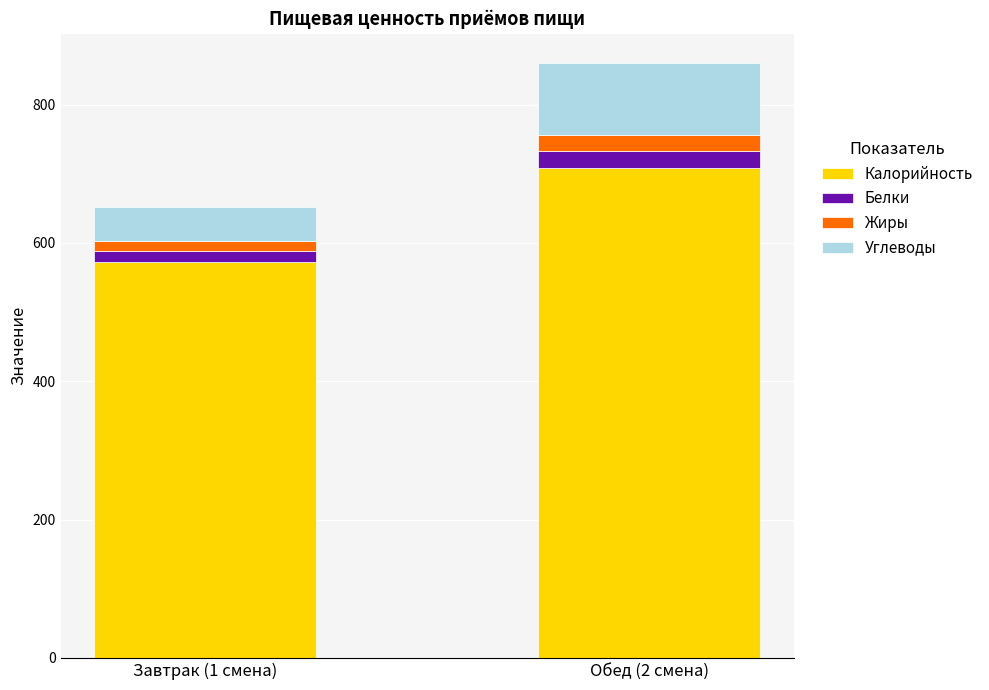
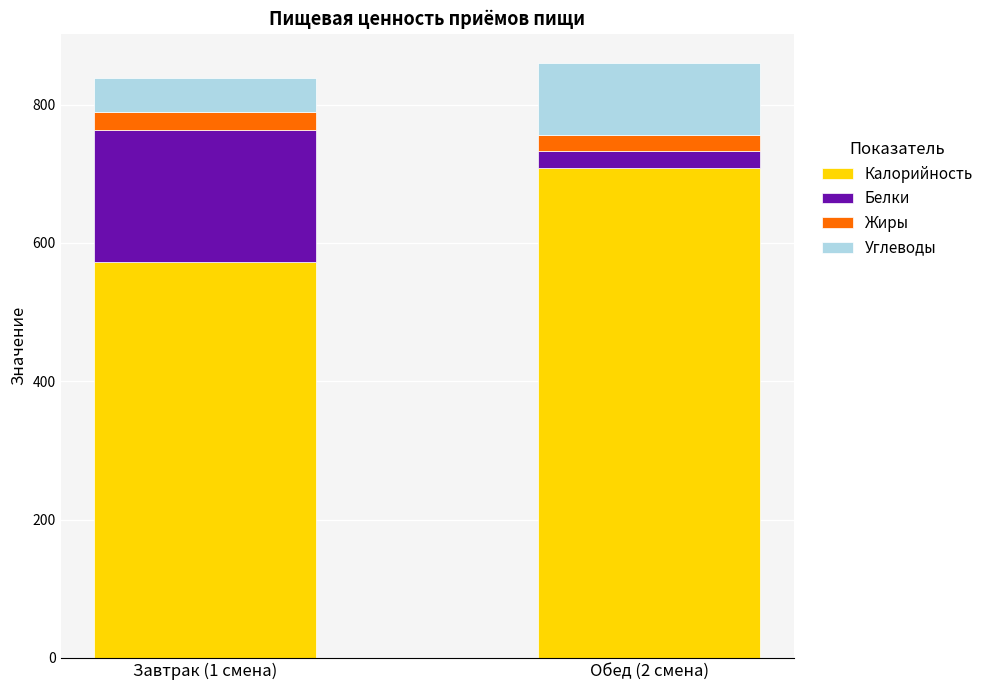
Белки, Завтрак (1 смена): 20 -> 190
Жиры, Завтрак (1 смена): 20 -> 30
